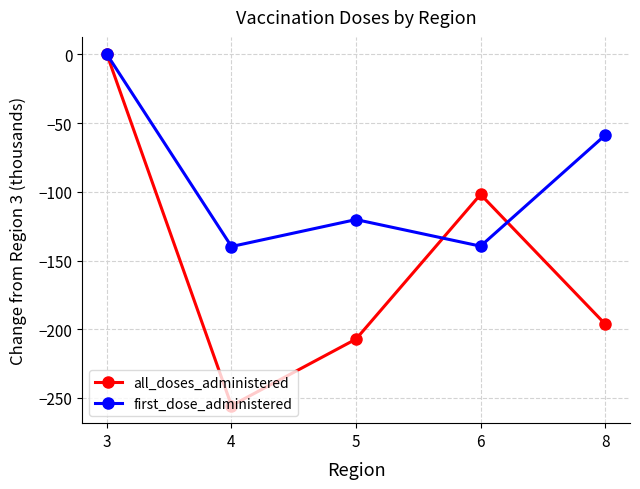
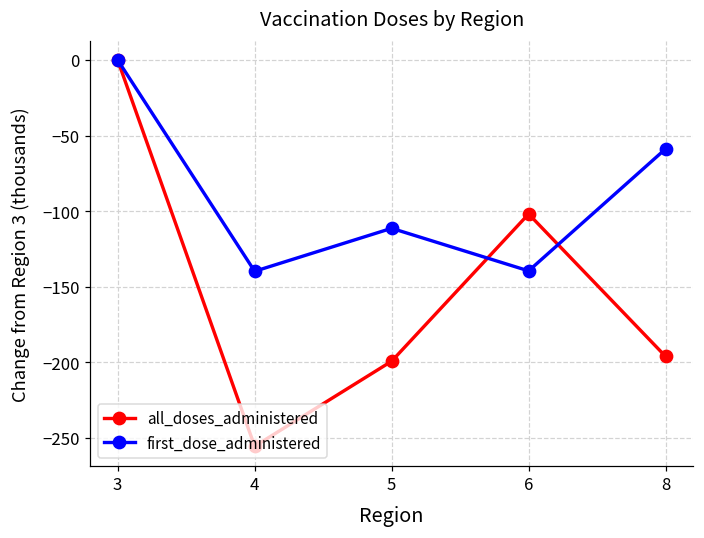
all_doses_administered, 5: -207 -> -199
first_dose_administered, 5: -120 -> -111
